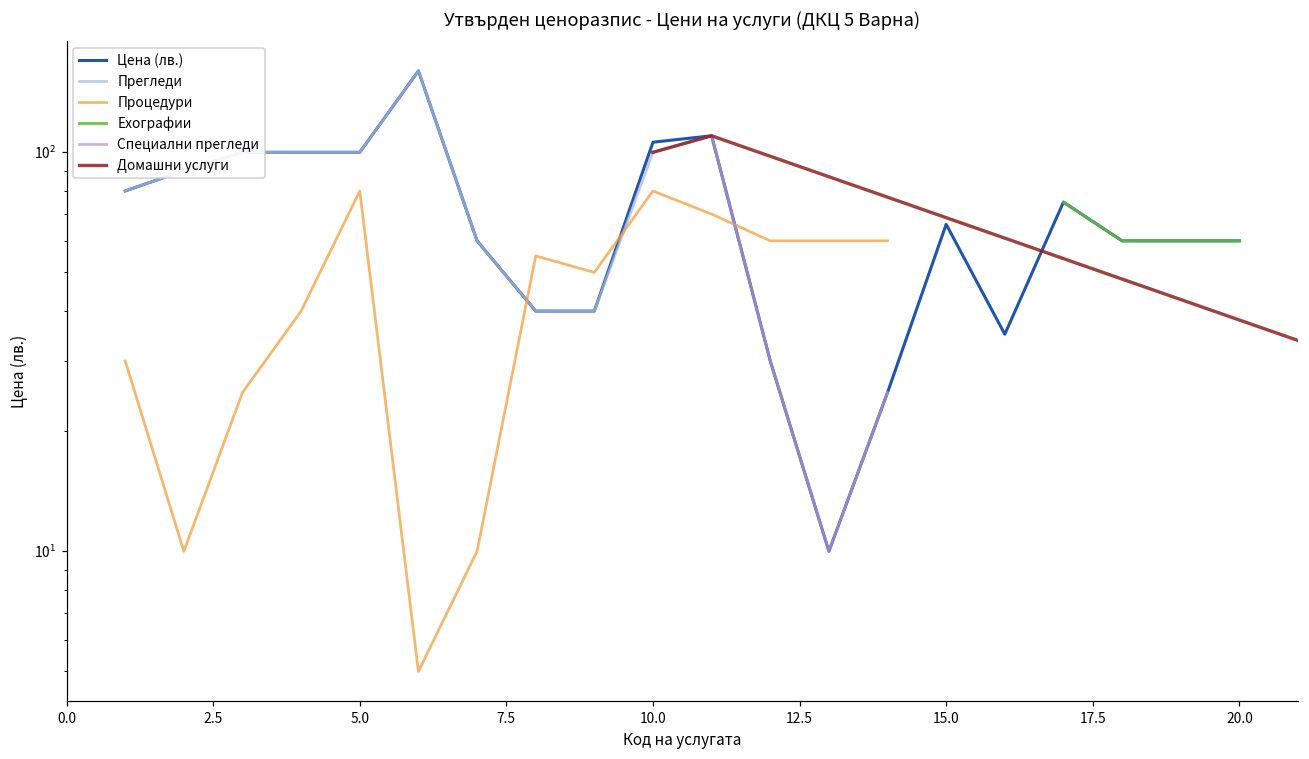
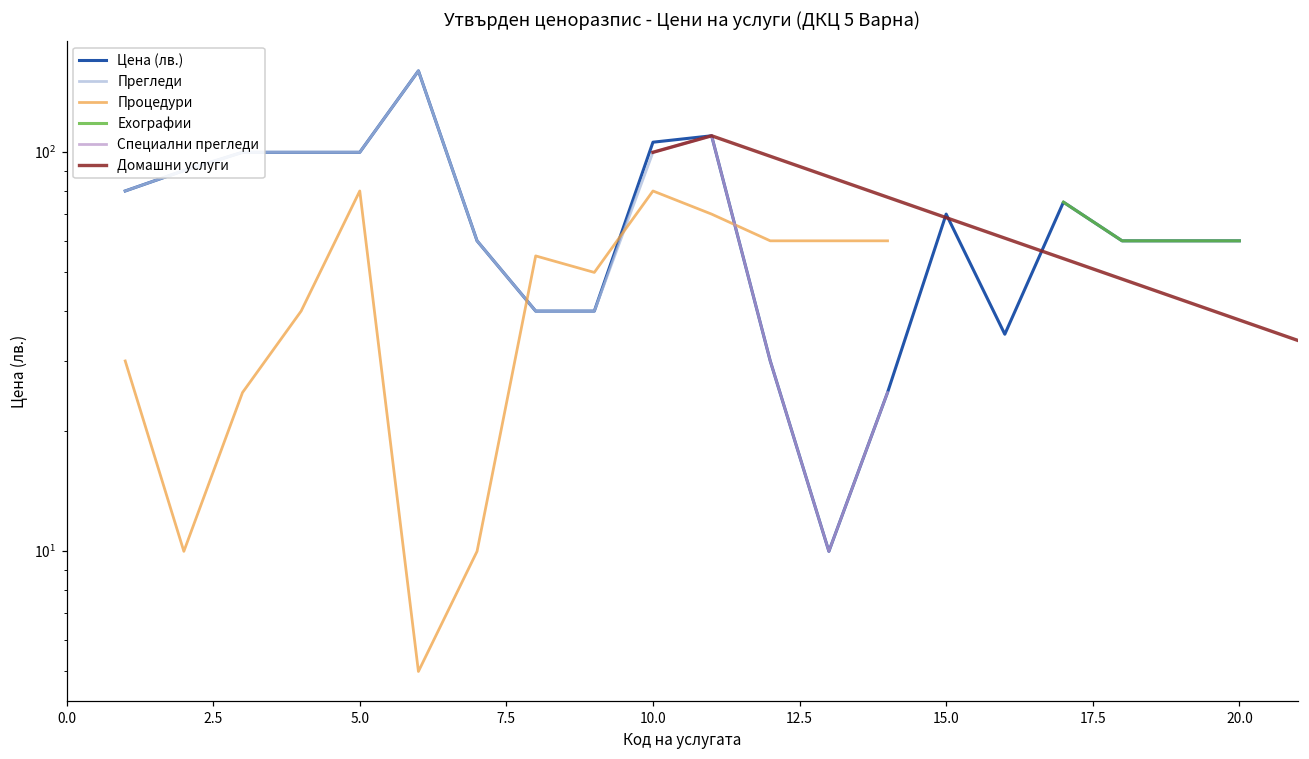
Цена (лв.), 15.0: 66 -> 70
